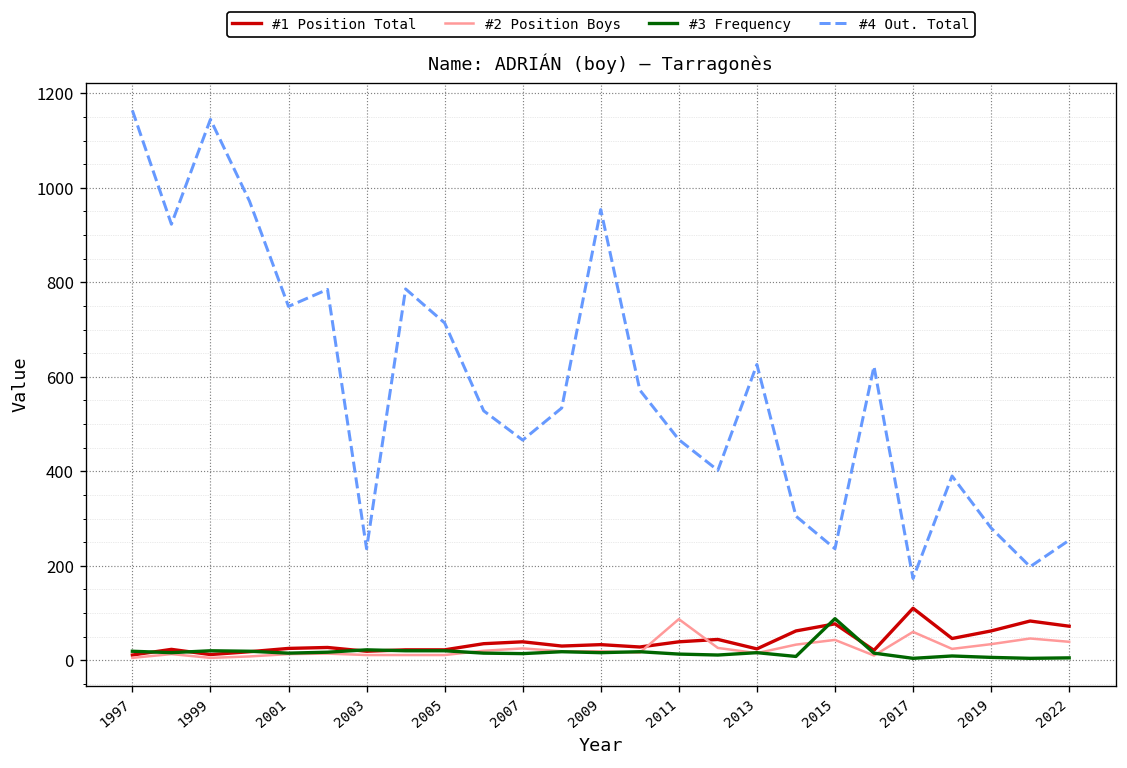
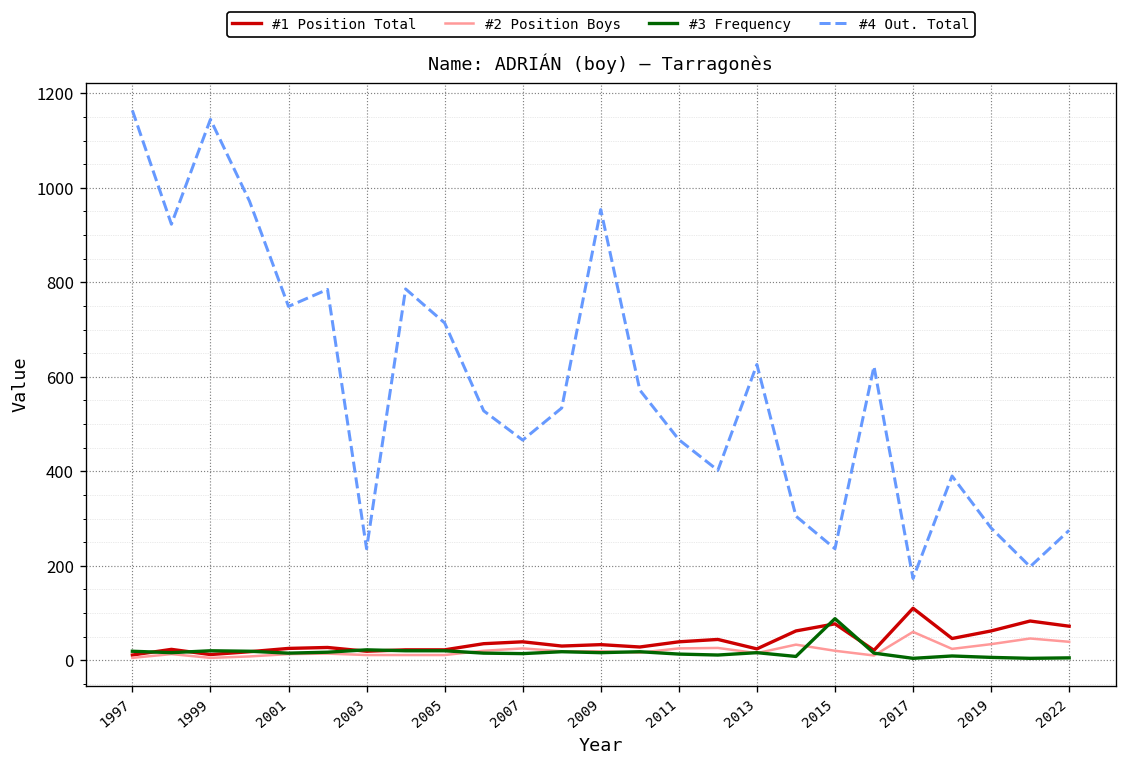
#2 Position Boys, 2011: 90 -> 30
#2 Position Boys, 2015: 40 -> 20
#4 Out. Total, 2022: 250 -> 280
